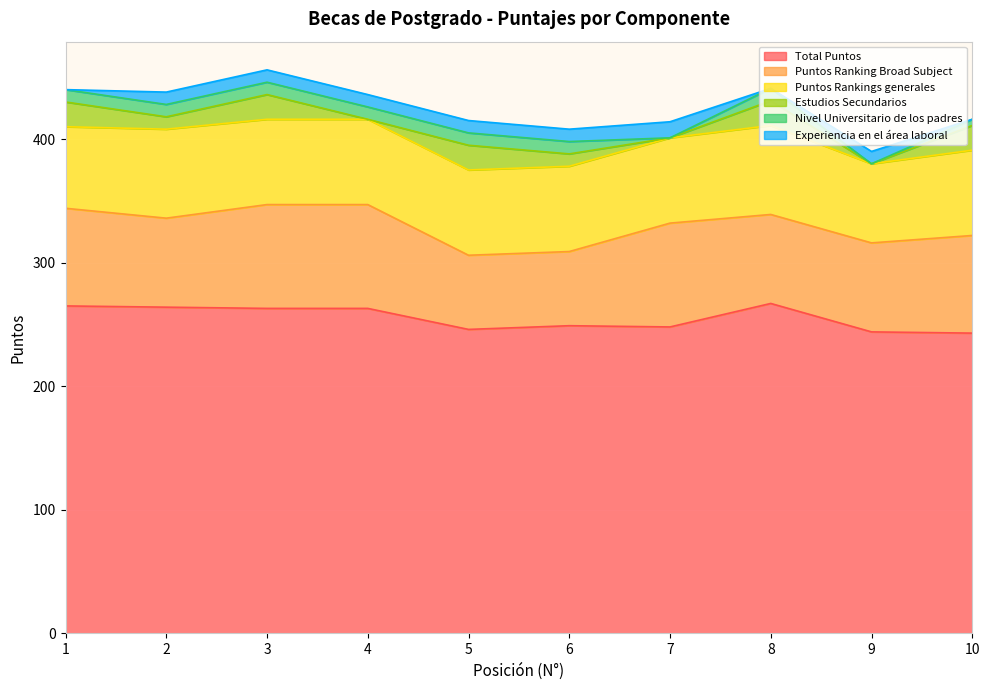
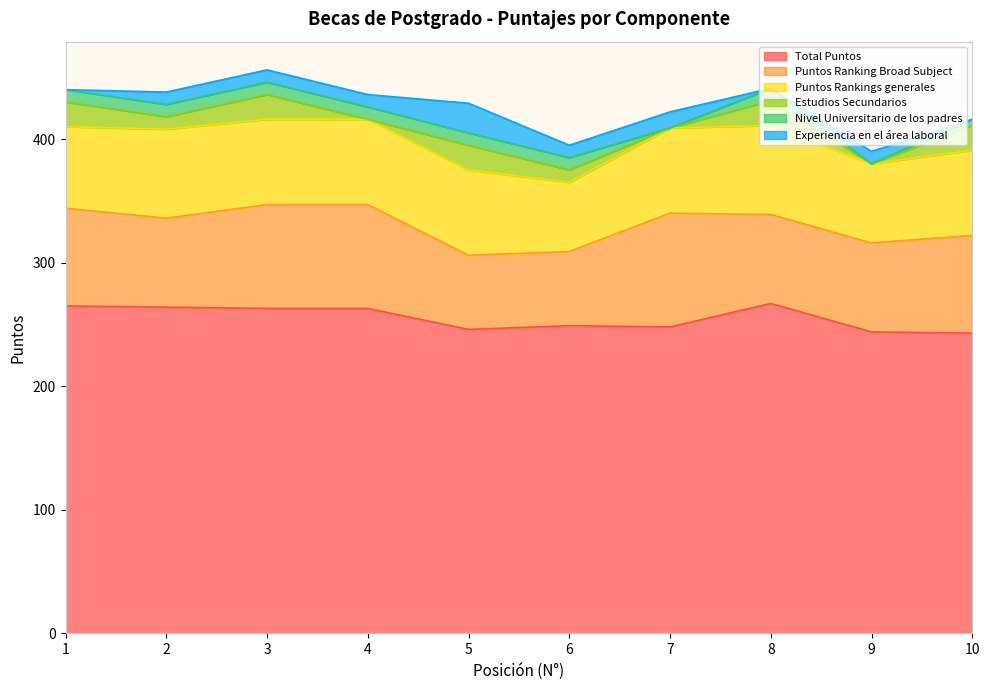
Experiencia en el área laboral, 5: 10 -> 24
Puntos Rankings generales, 6: 69 -> 56
Puntos Ranking Broad Subject, 7: 84 -> 92
